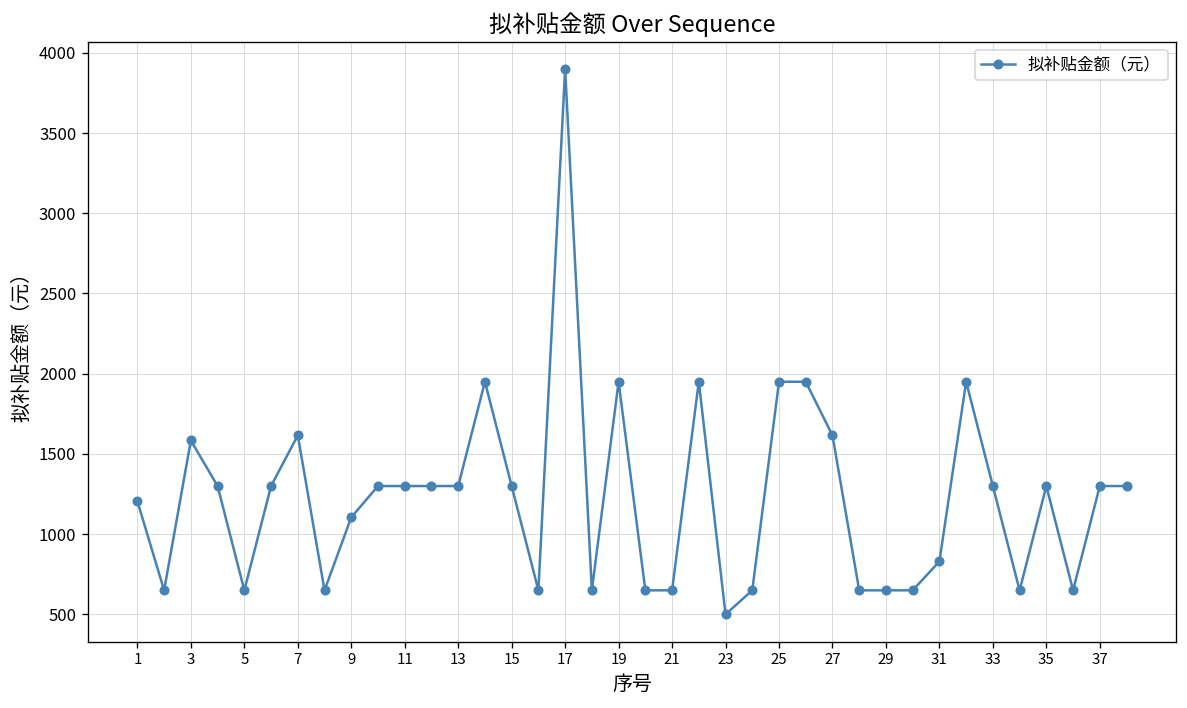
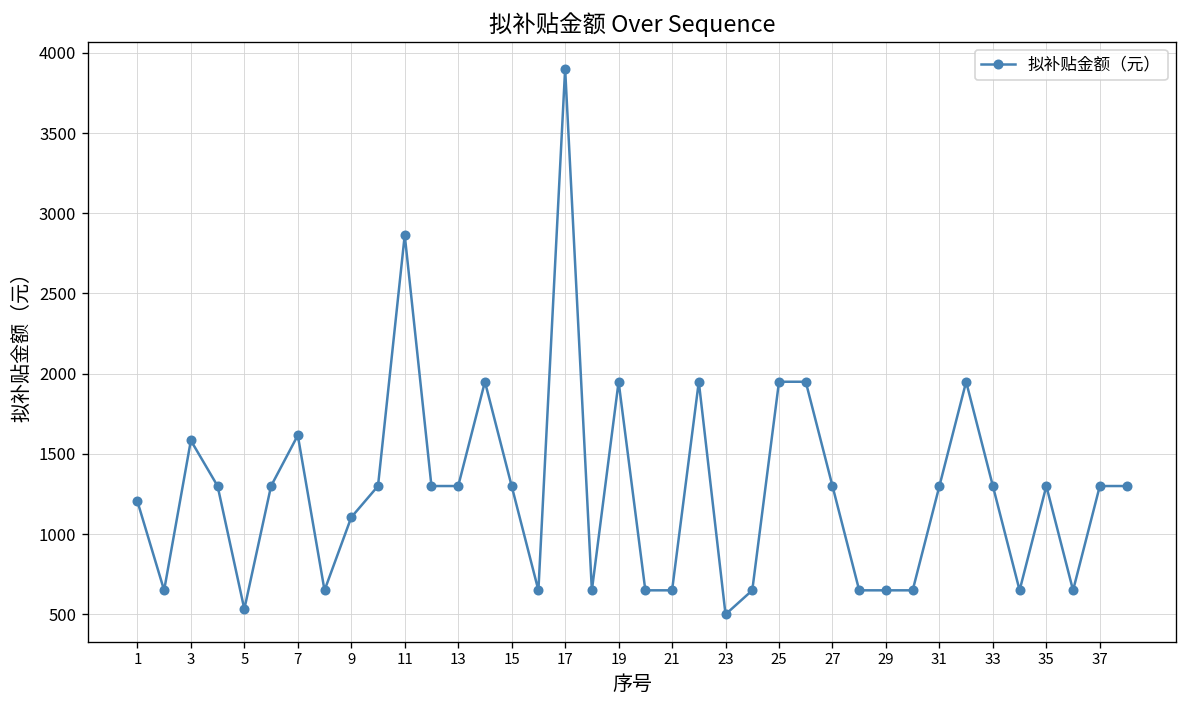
5: 650 -> 530
11: 1300 -> 2860
27: 1620 -> 1300
31: 830 -> 1300
